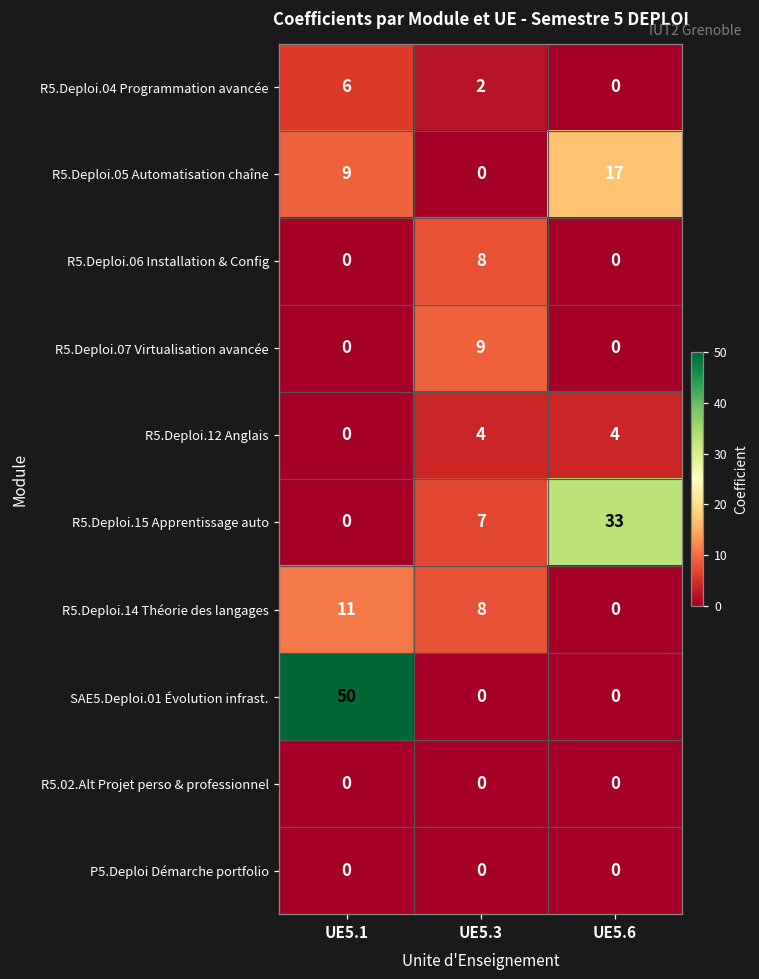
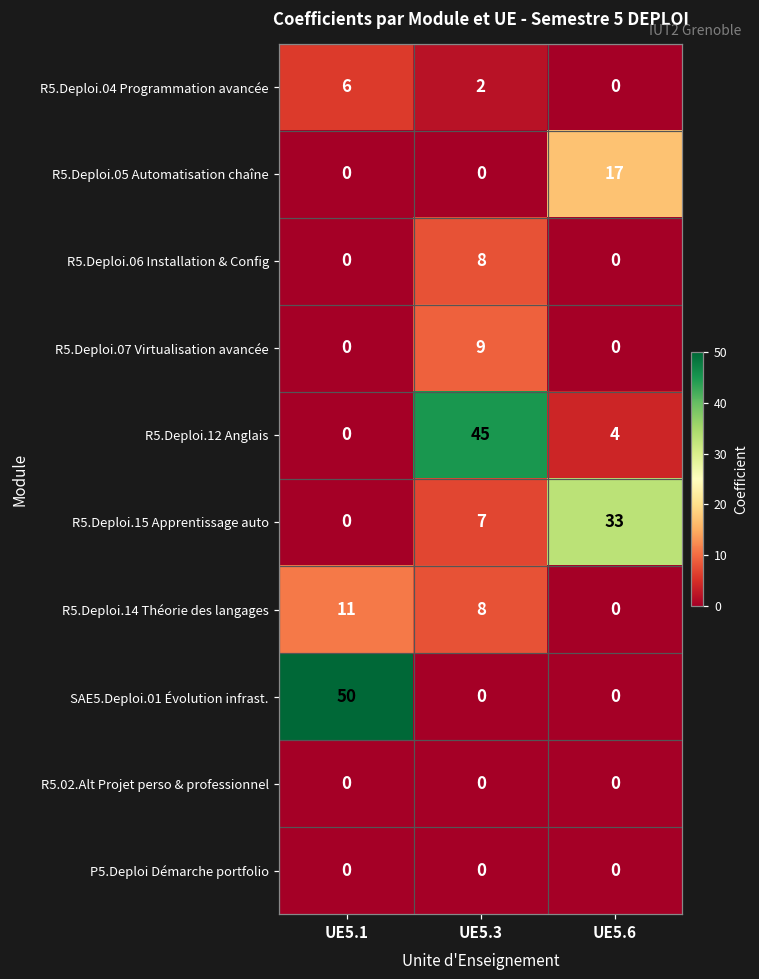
R5.Deploi.05 Automatisation chaîne, UE5.1: 9 -> 0
R5.Deploi.12 Anglais, UE5.3: 4 -> 45
